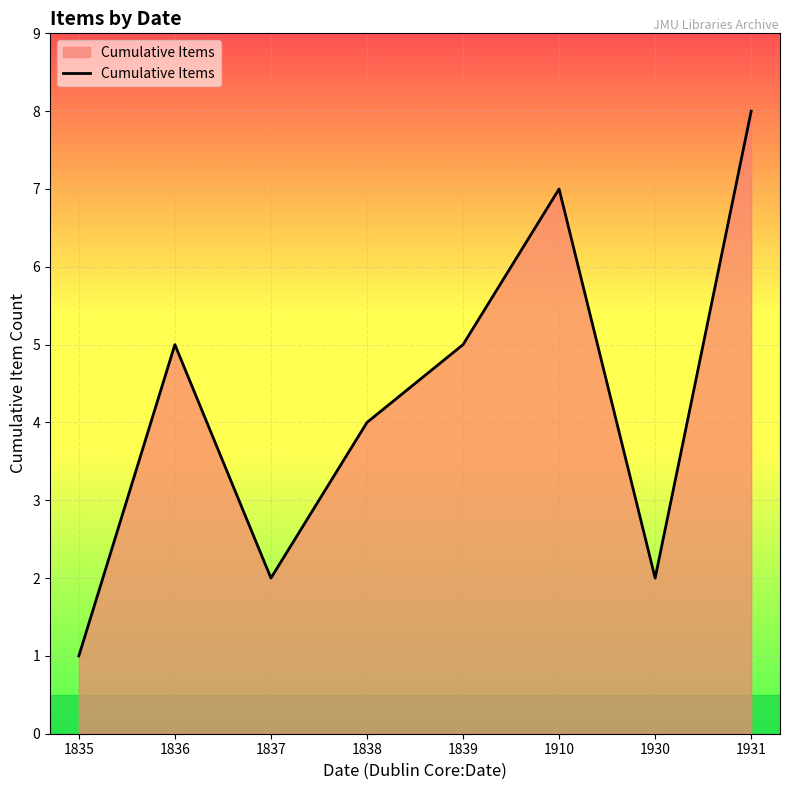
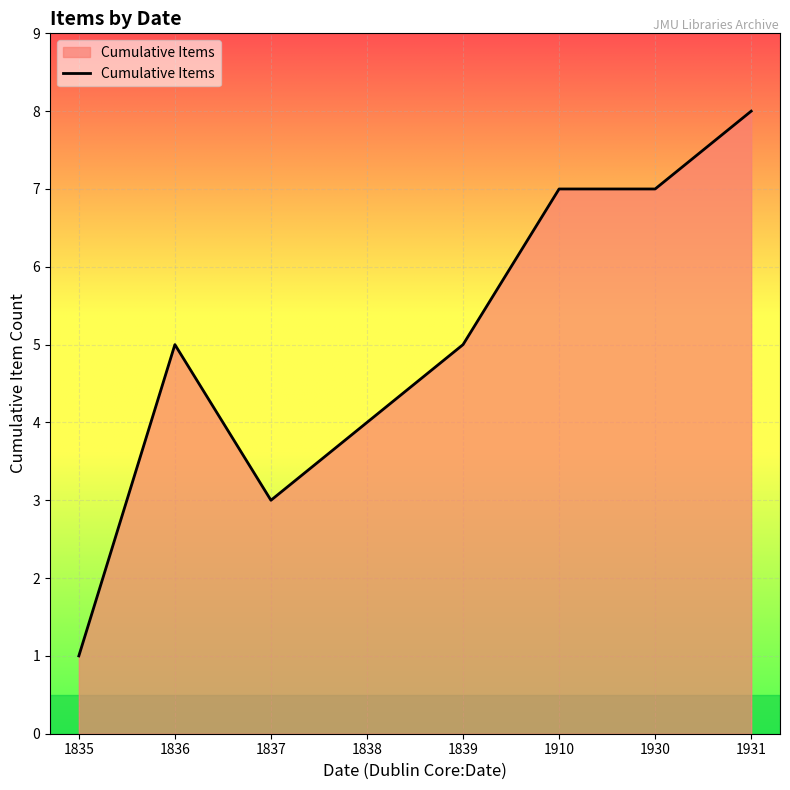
1837: 2 -> 3
1930: 2 -> 7
